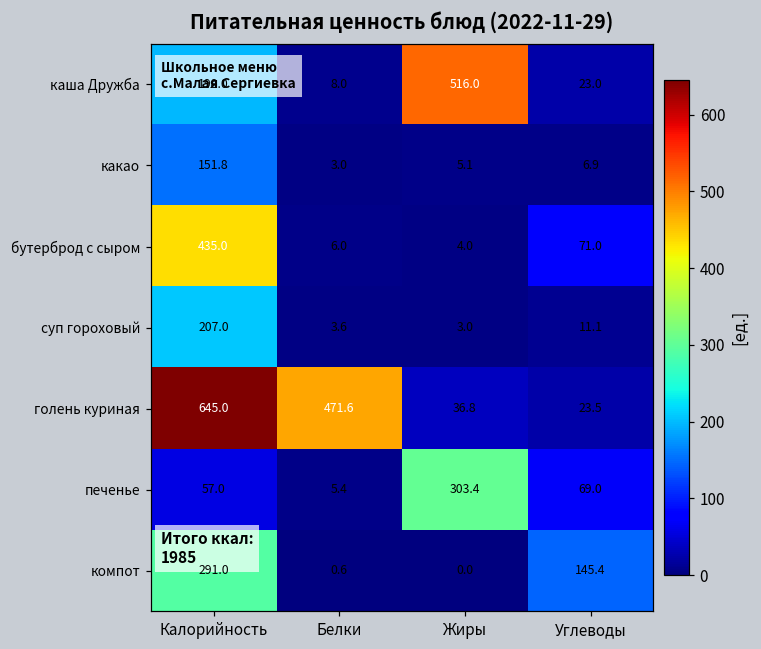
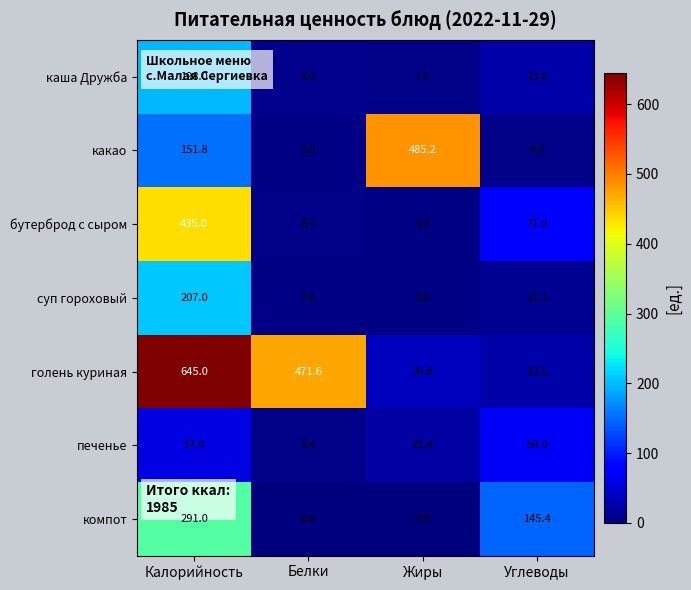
каша Дружба, Жиры: 516.0 -> 7.0
какао, Жиры: 5.1 -> 485.2
печенье, Жиры: 303.4 -> 21.4
